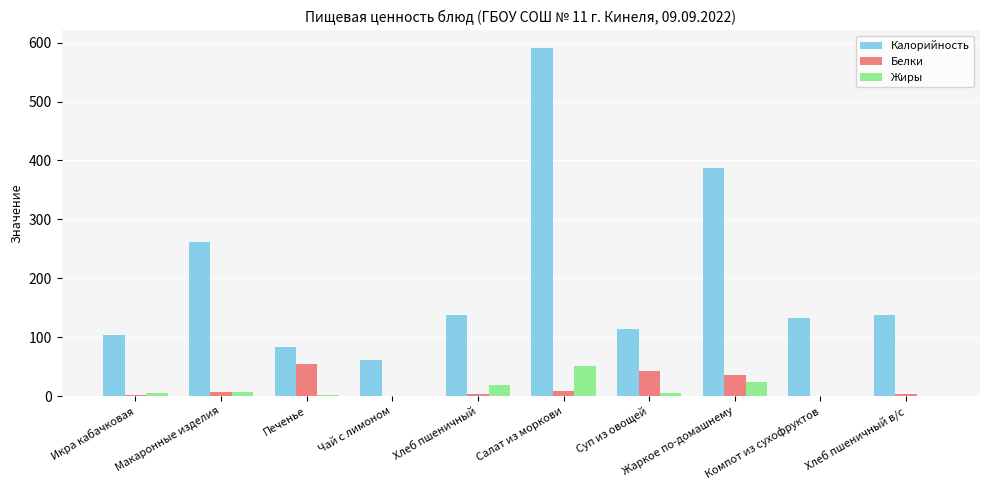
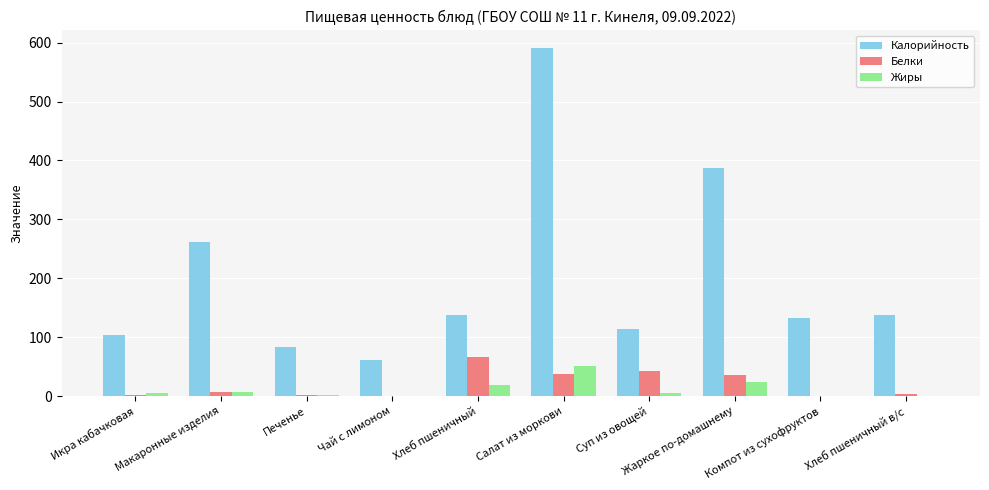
Белки, Печенье: 50 -> 0
Белки, Хлеб пшеничный: 0 -> 70
Белки, Салат из моркови: 10 -> 40
